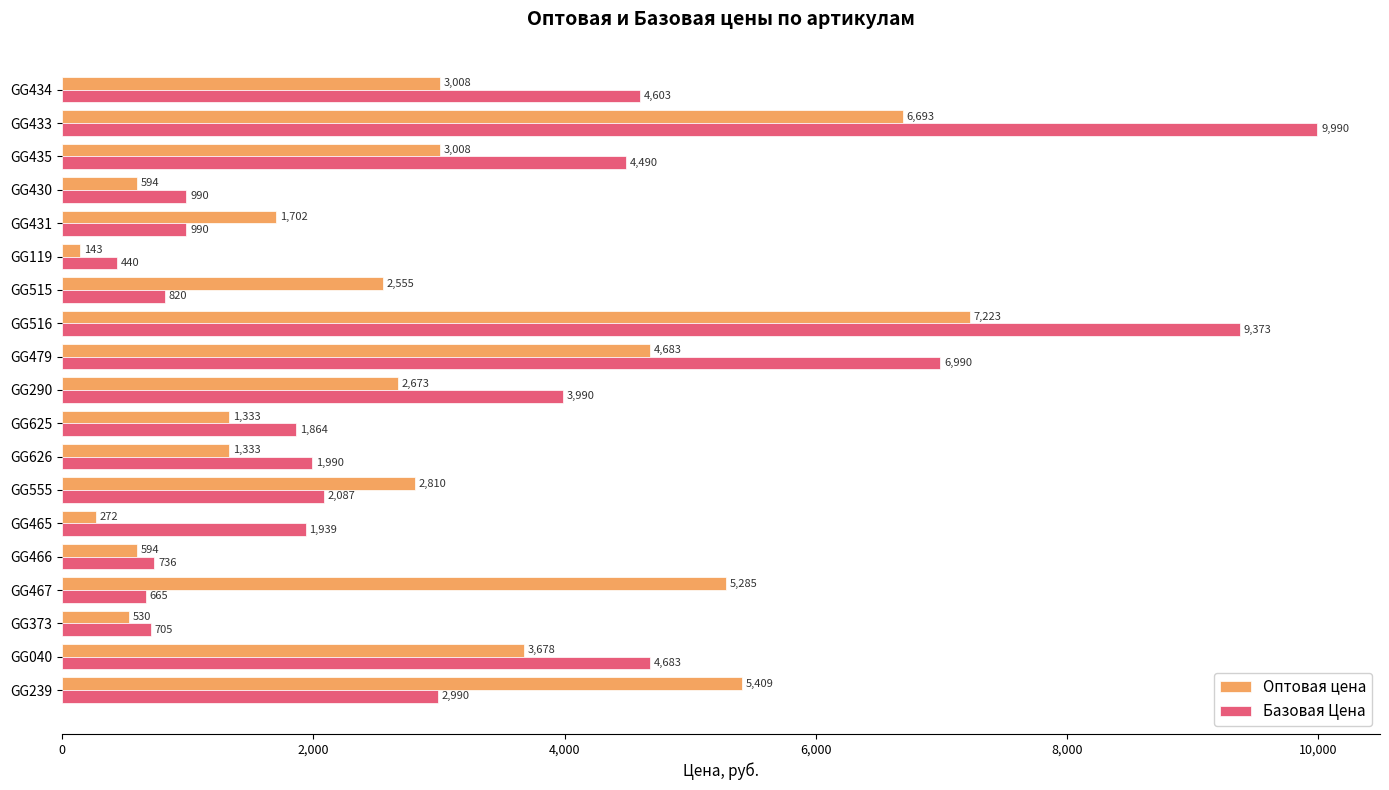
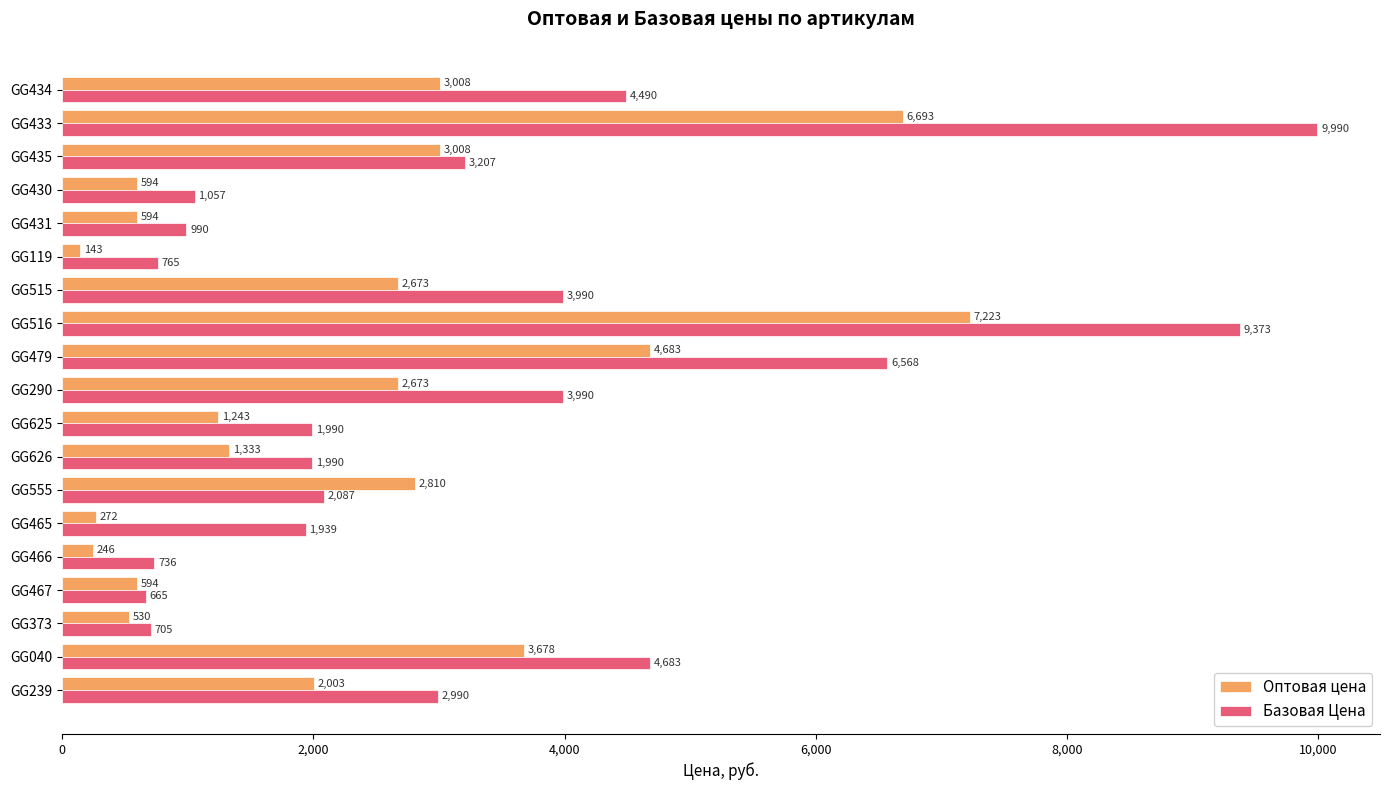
Базовая Цена, GG434: 4,603 -> 4,490
Базовая Цена, GG435: 4,490 -> 3,207
Базовая Цена, GG430: 990 -> 1,057
Оптовая цена, GG431: 1,702 -> 594
Базовая Цена, GG119: 440 -> 765
Оптовая цена, GG515: 2,555 -> 2,673
Базовая Цена, GG515: 820 -> 3,990
Базовая Цена, GG479: 6,990 -> 6,568
Оптовая цена, GG625: 1,333 -> 1,243
Базовая Цена, GG625: 1,864 -> 1,990
Оптовая цена, GG466: 594 -> 246
Оптовая цена, GG467: 5,285 -> 594
Оптовая цена, GG239: 5,409 -> 2,003
